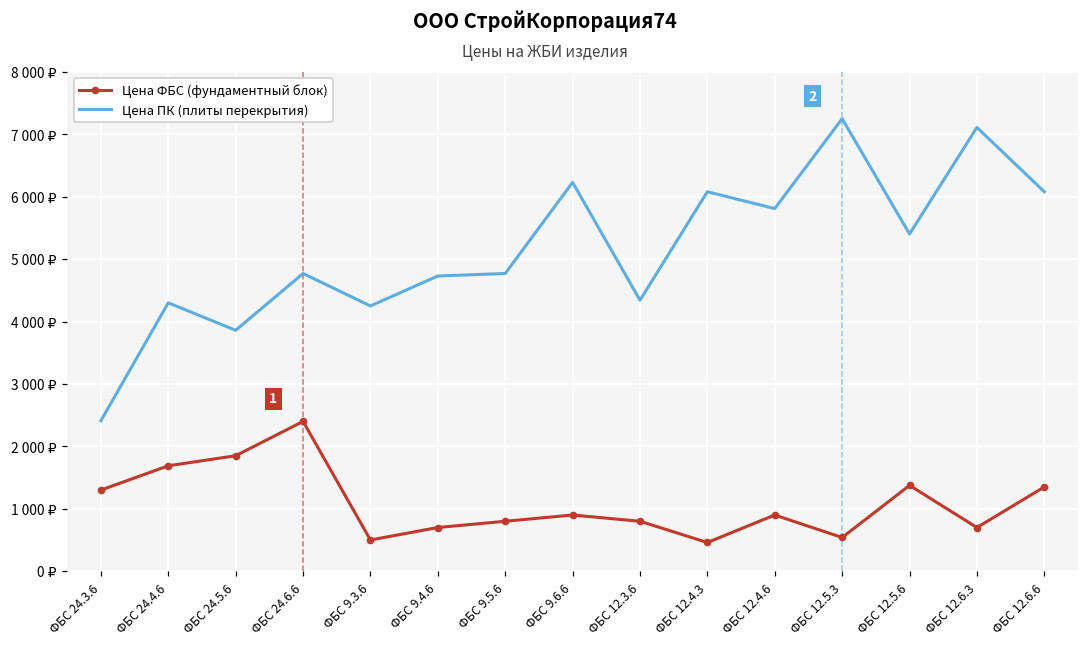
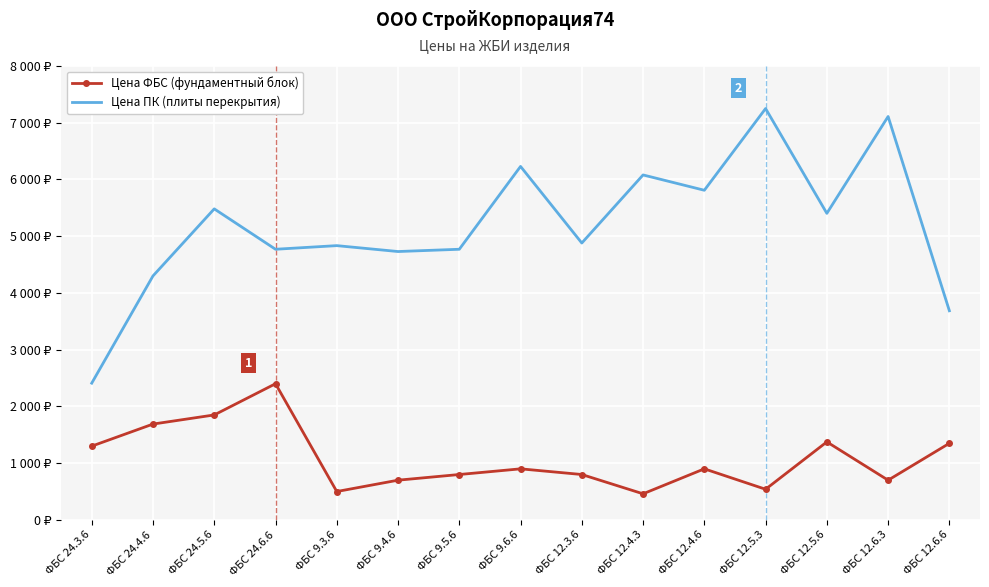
Цена ПК (плиты перекрытия), ФБС 24.5.6: 3900 ₽ -> 5500 ₽
Цена ПК (плиты перекрытия), ФБС 9.3.6: 4300 ₽ -> 4800 ₽
Цена ПК (плиты перекрытия), ФБС 12.3.6: 4300 ₽ -> 4900 ₽
Цена ПК (плиты перекрытия), ФБС 12.6.6: 6100 ₽ -> 3700 ₽
